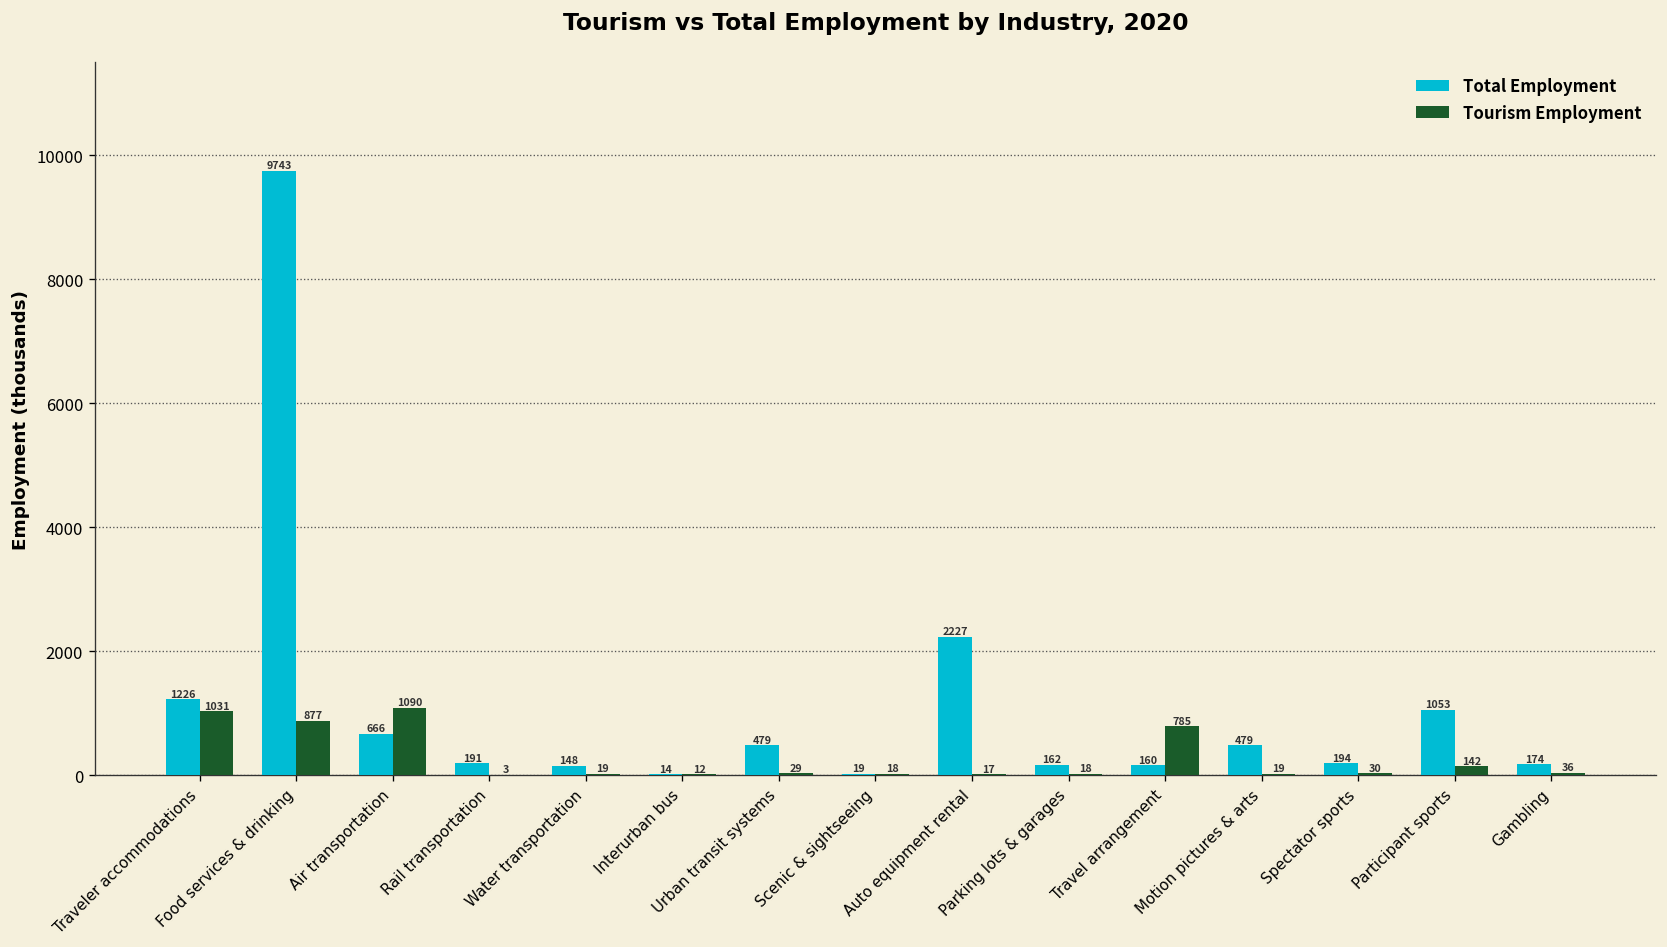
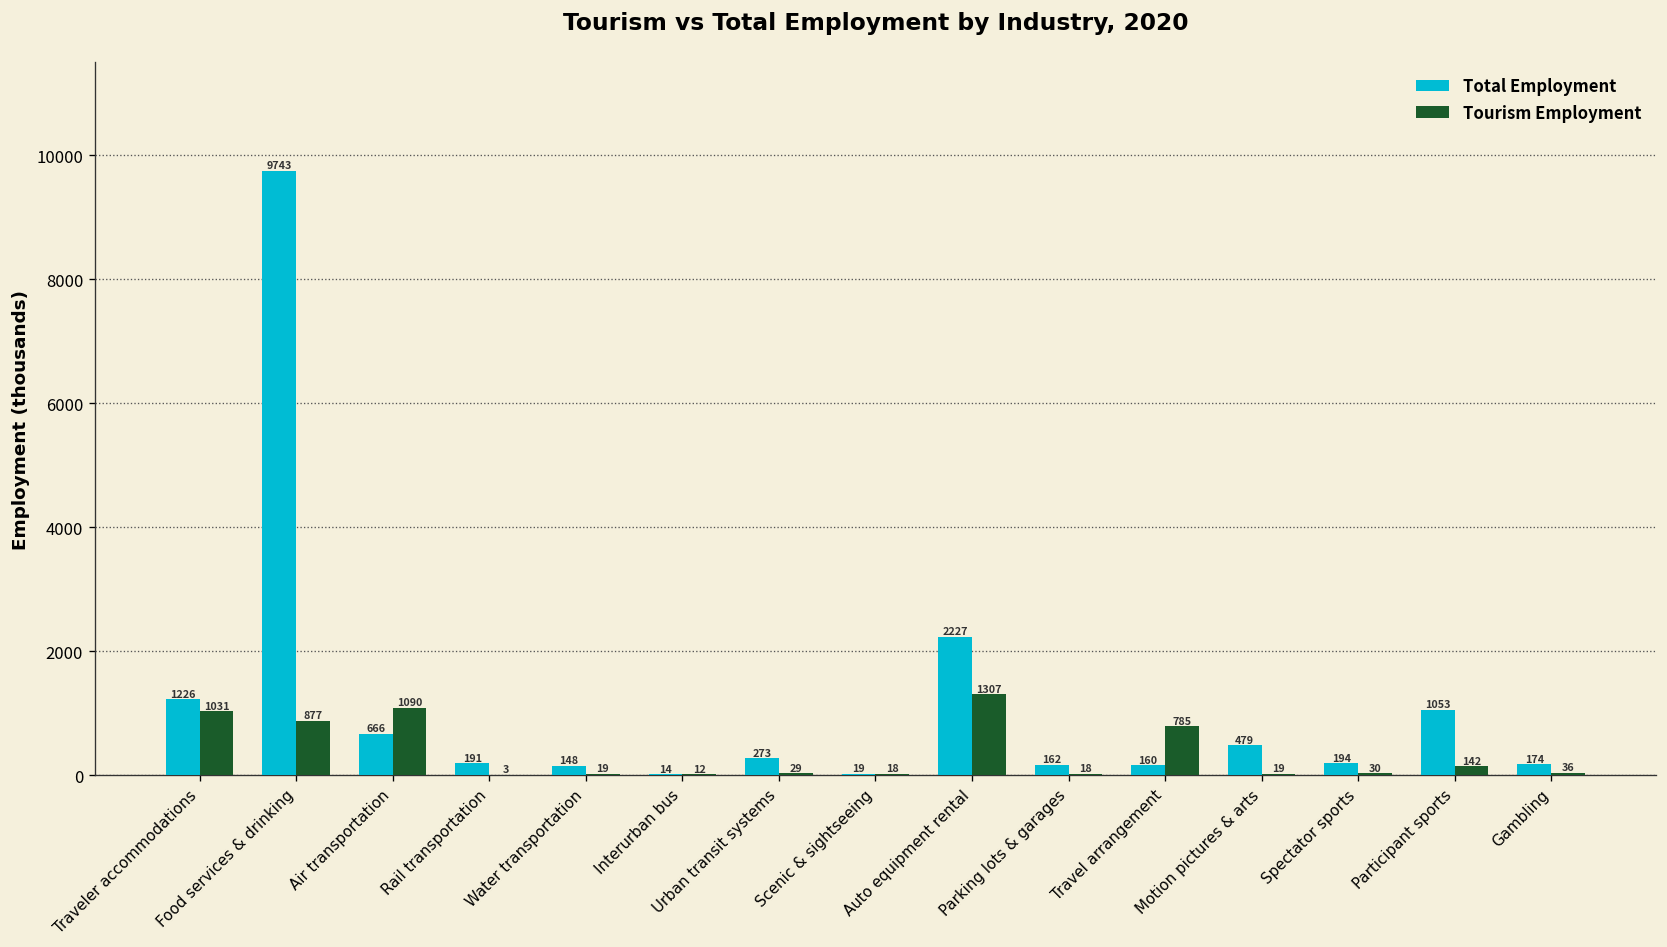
Total Employment, Urban transit systems: 479 -> 273
Tourism Employment, Auto equipment rental: 17 -> 1307
